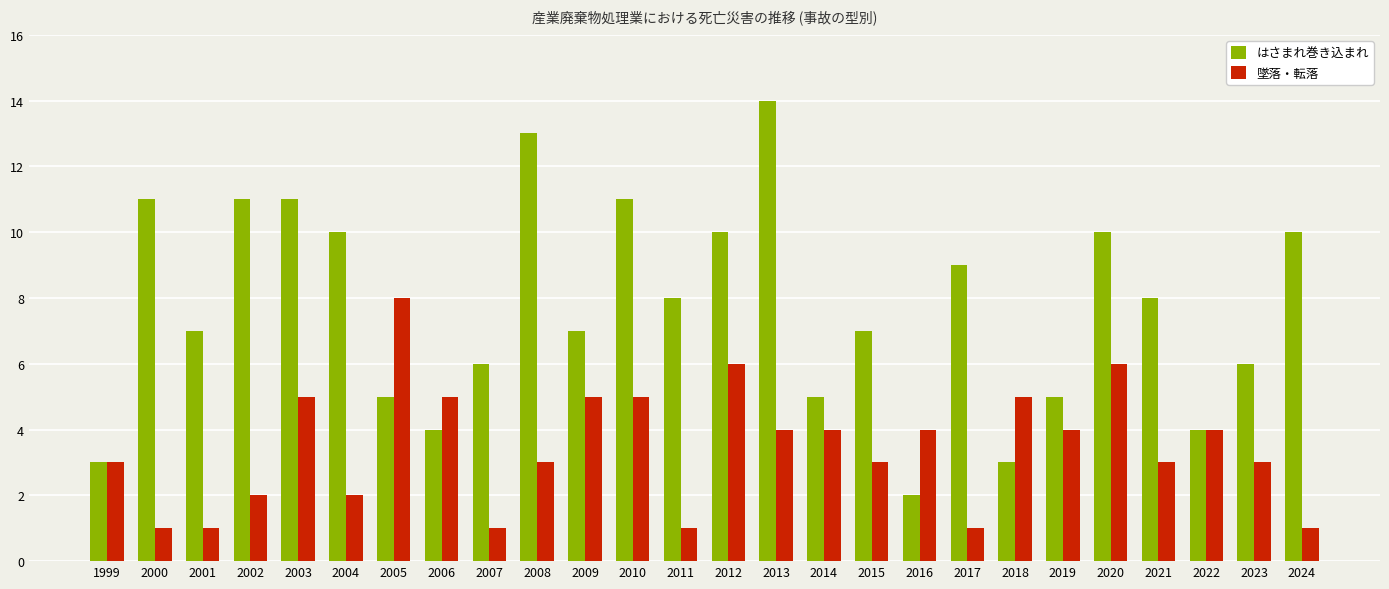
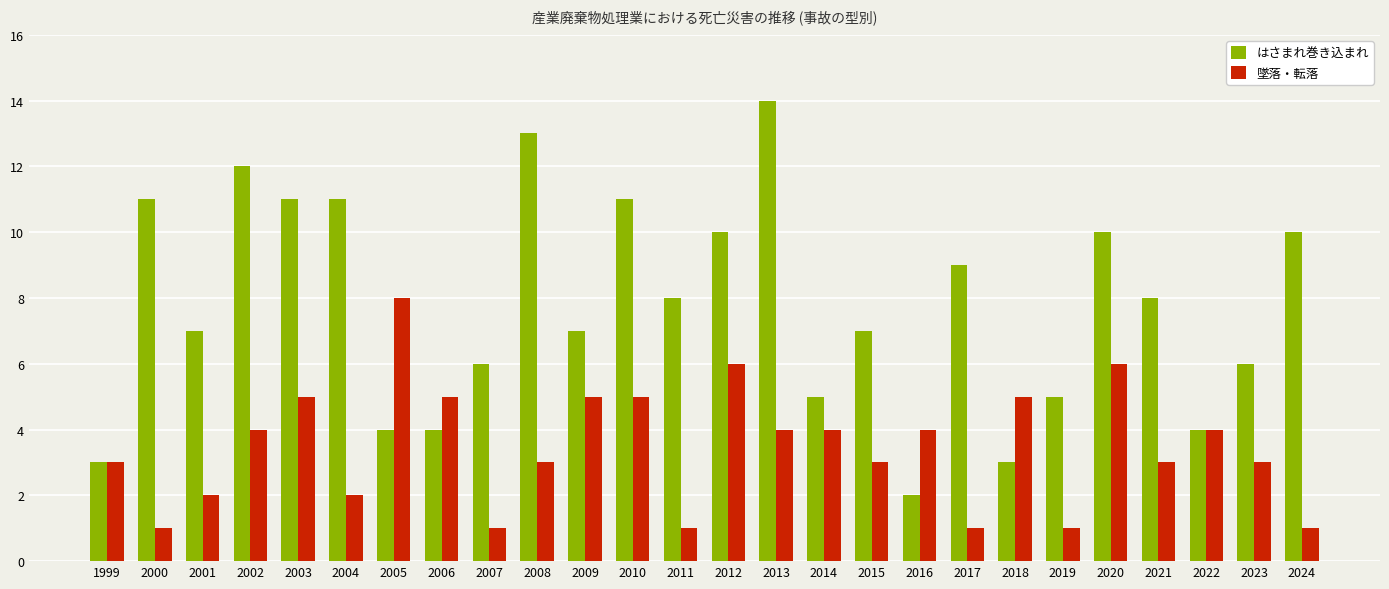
墜落・転落, 2001: 1 -> 2
はさまれ巻き込まれ, 2002: 11 -> 12
墜落・転落, 2002: 2 -> 4
はさまれ巻き込まれ, 2004: 10 -> 11
はさまれ巻き込まれ, 2005: 5 -> 4
墜落・転落, 2019: 4 -> 1
